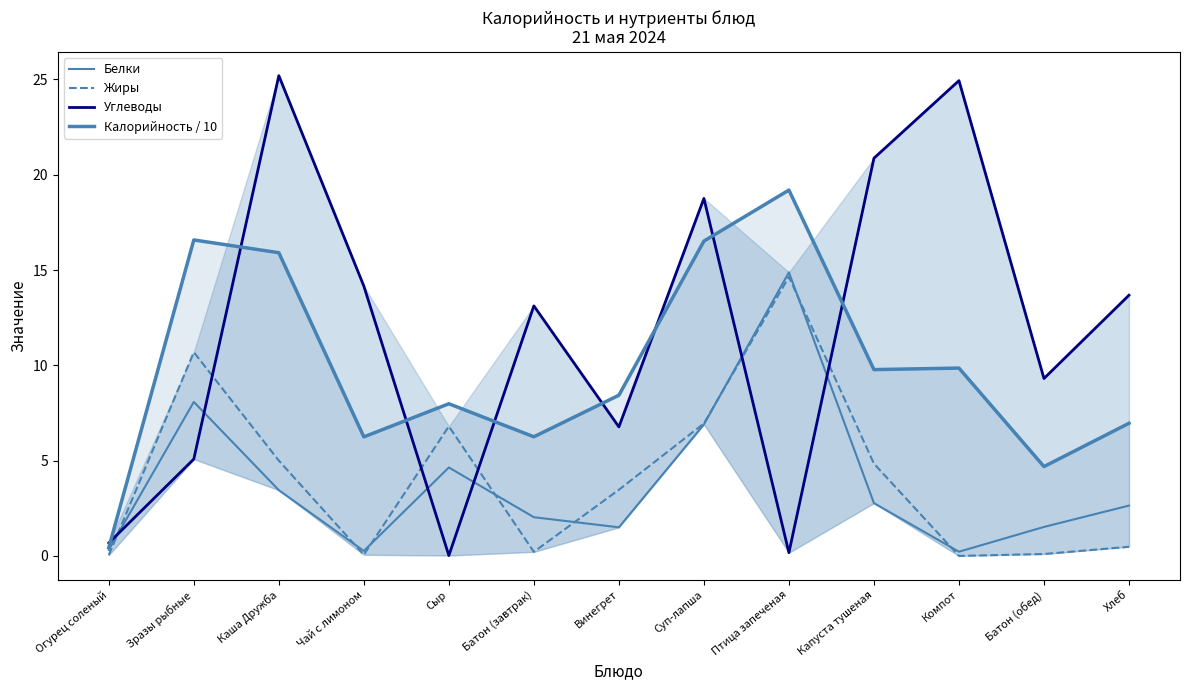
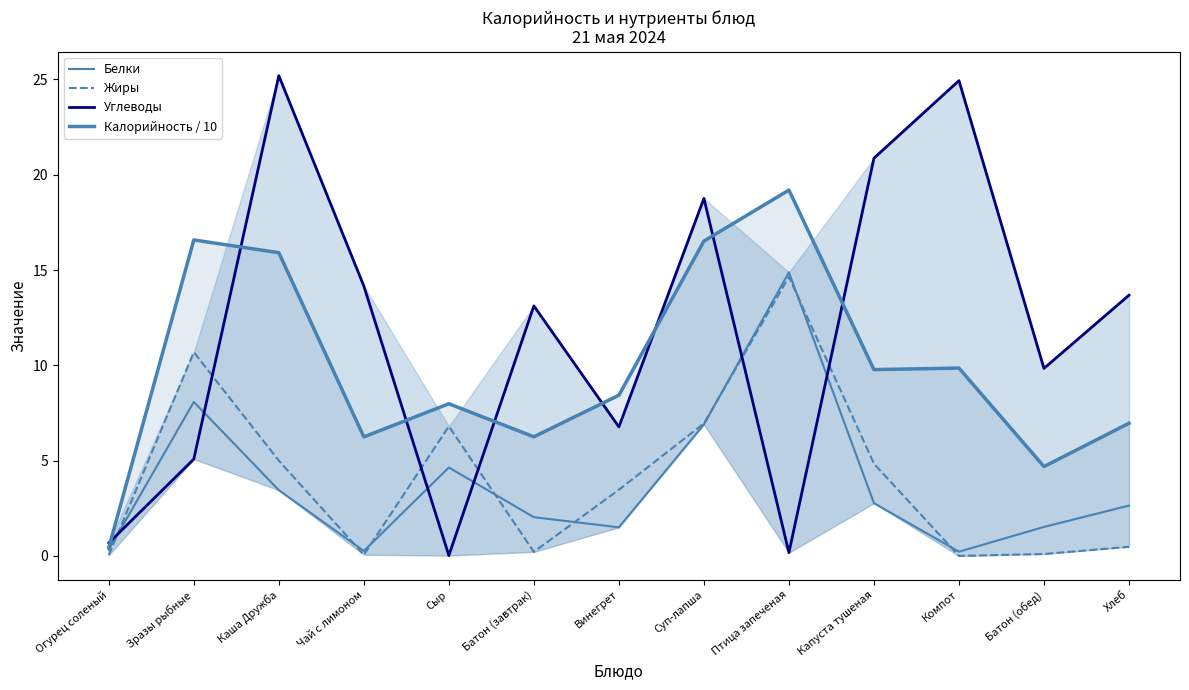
Углеводы, Батон (обед): 9.3 -> 9.8
